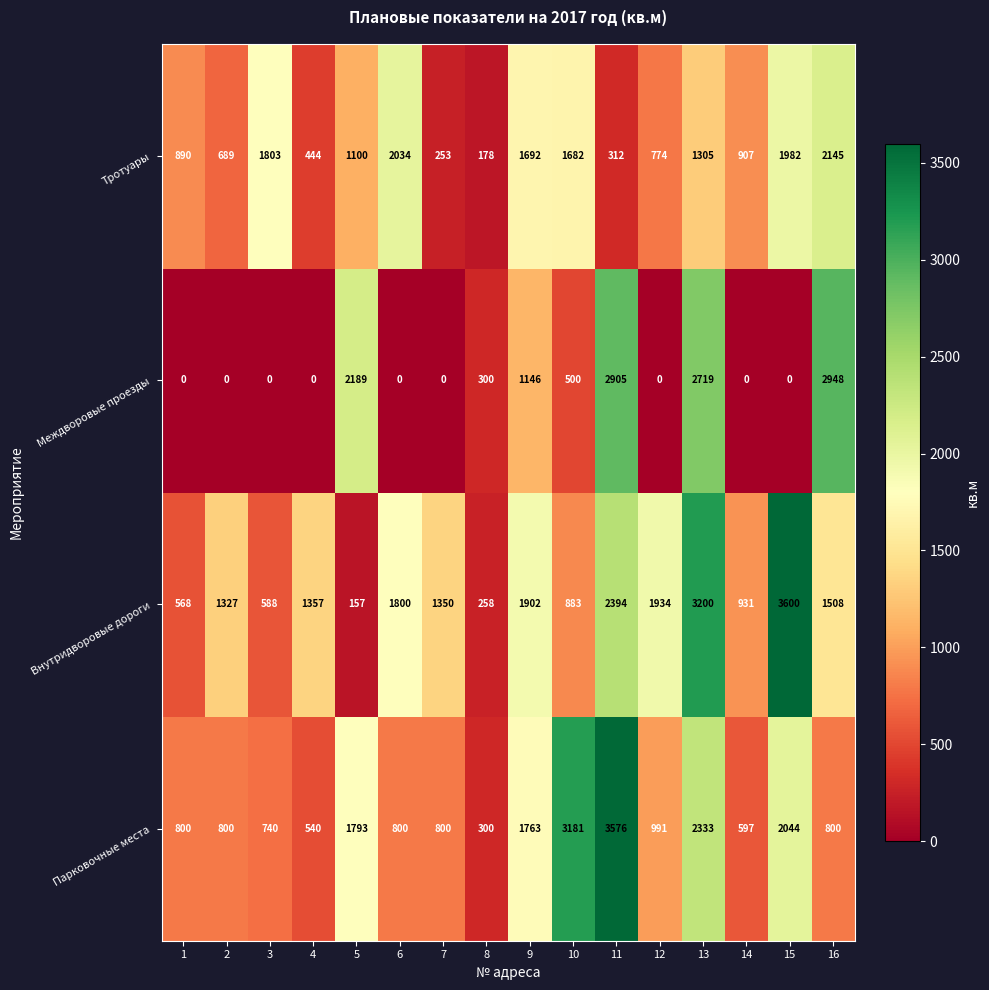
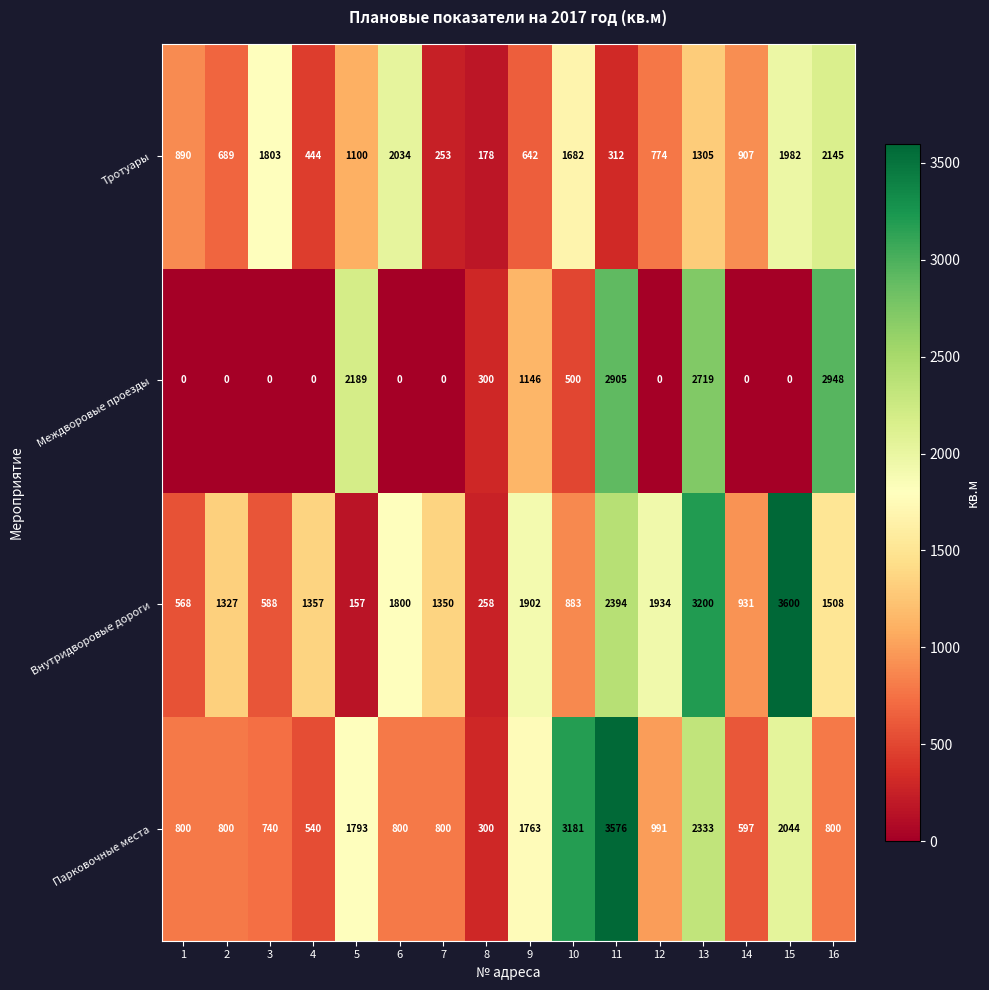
Тротуары, 9: 1692 -> 642
